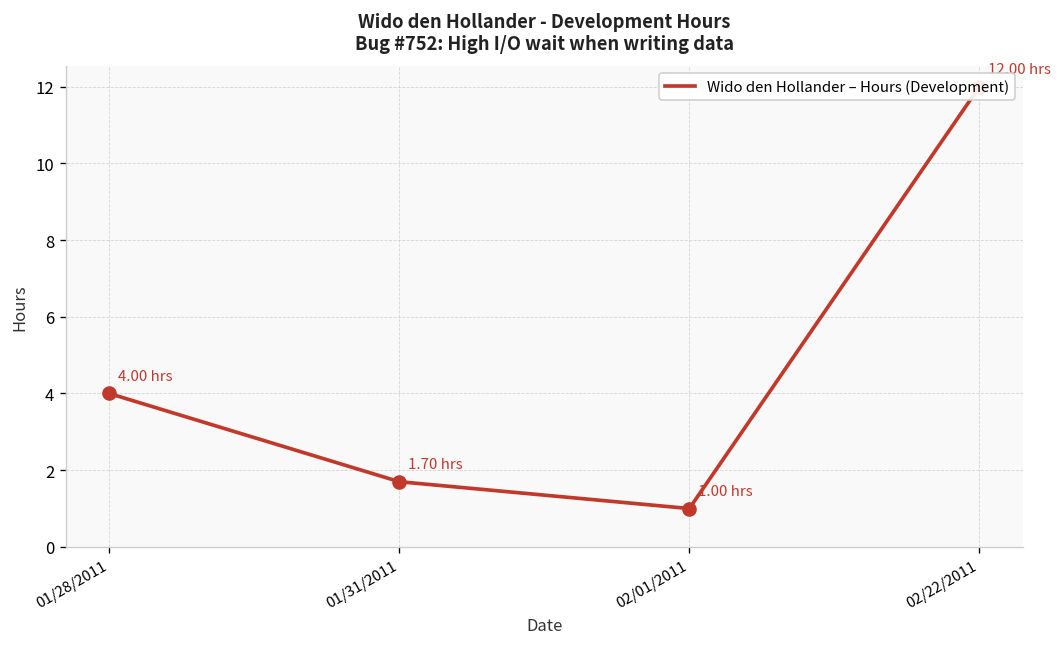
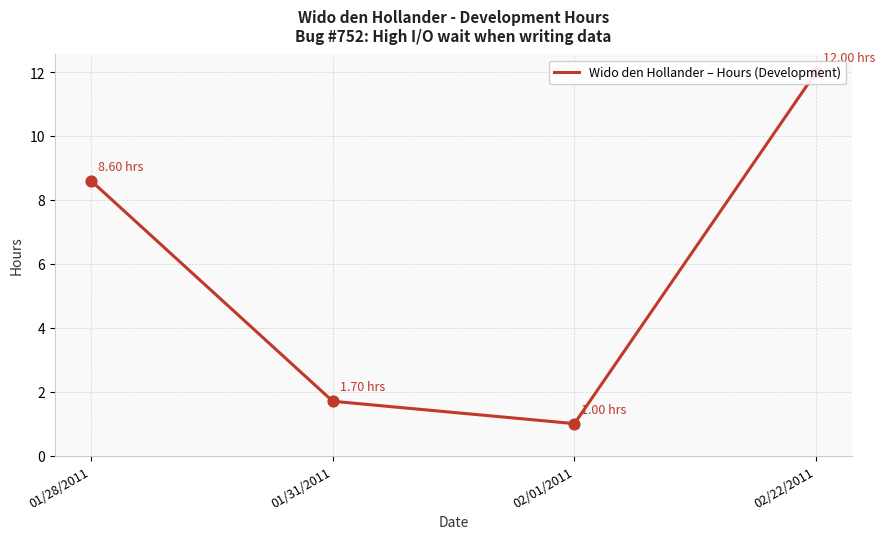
01/28/2011: 4.00 -> 8.60
